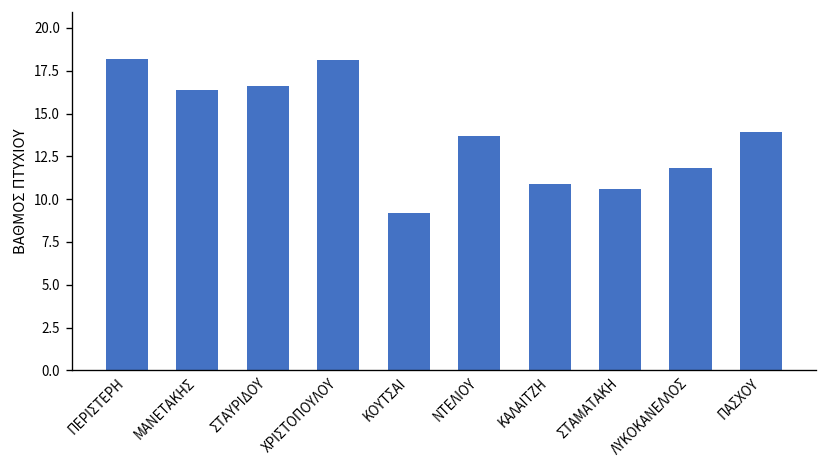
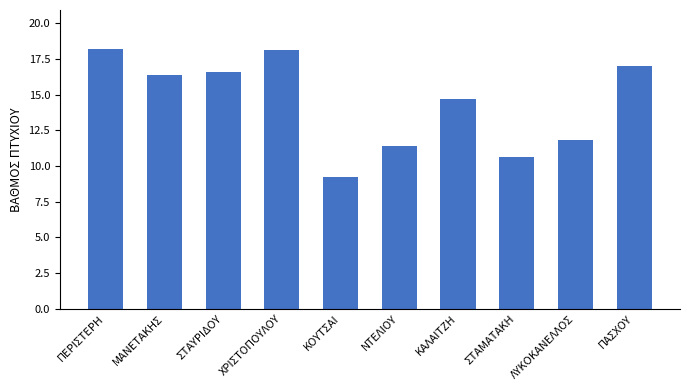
ΝΤΕΛΙΟΥ: 13.7 -> 11.4
ΚΑΛΑΙΤΖΗ: 10.9 -> 14.7
ΠΑΣΧΟΥ: 13.9 -> 17.0
